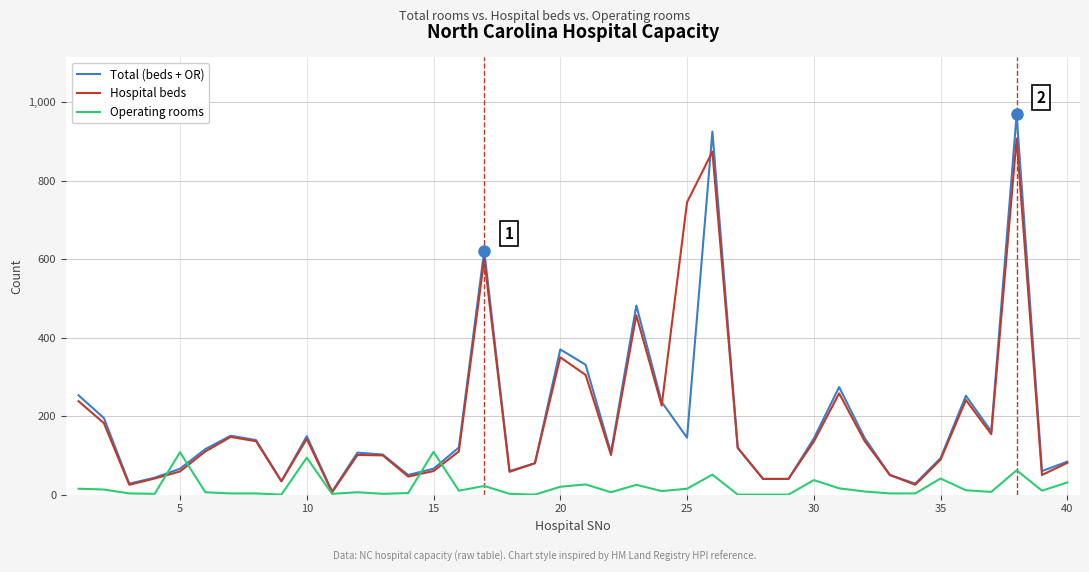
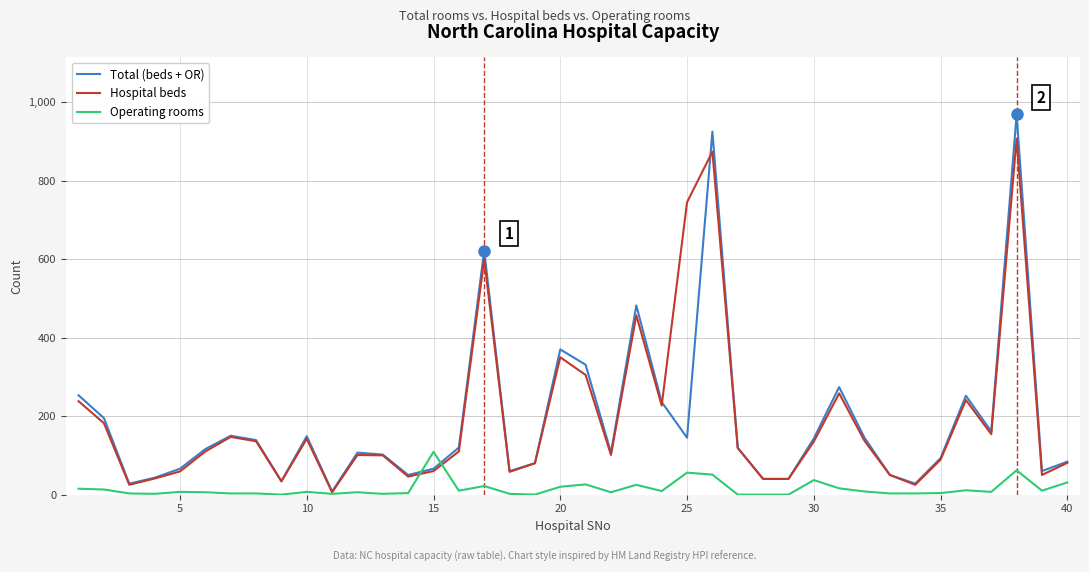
Operating rooms, 5: 110 -> 10
Operating rooms, 10: 90 -> 10
Operating rooms, 25: 20 -> 60
Operating rooms, 35: 40 -> 0
